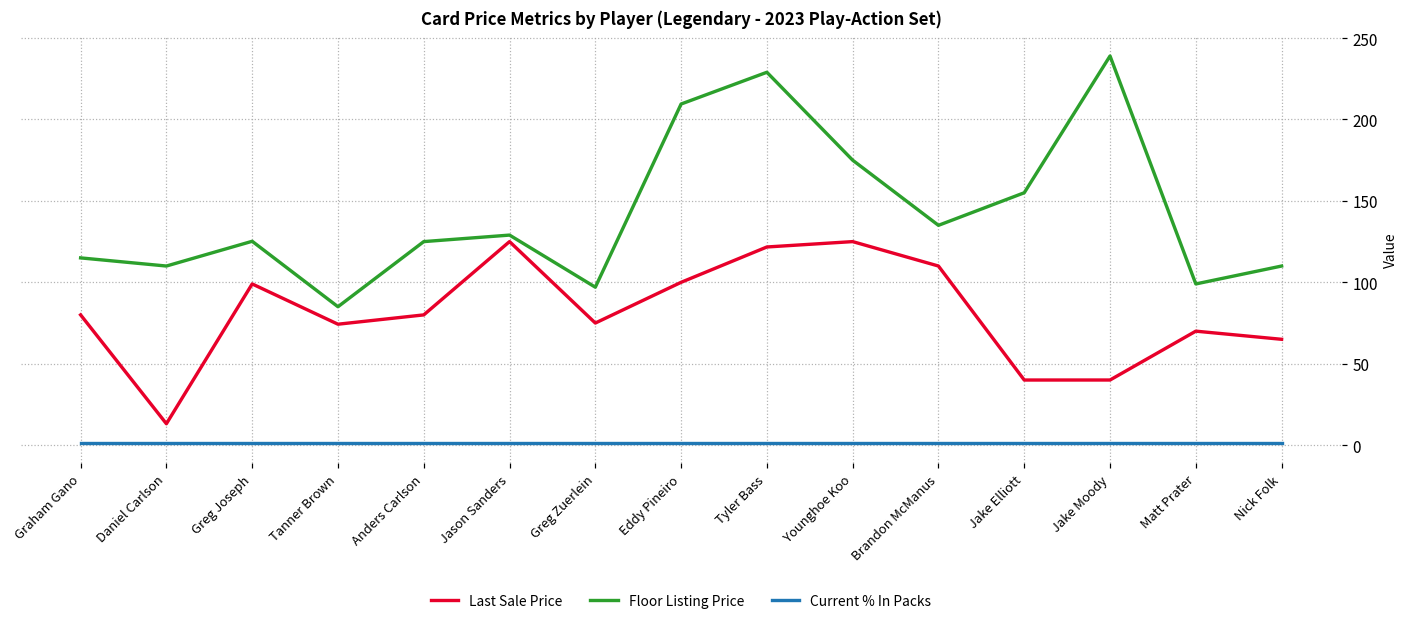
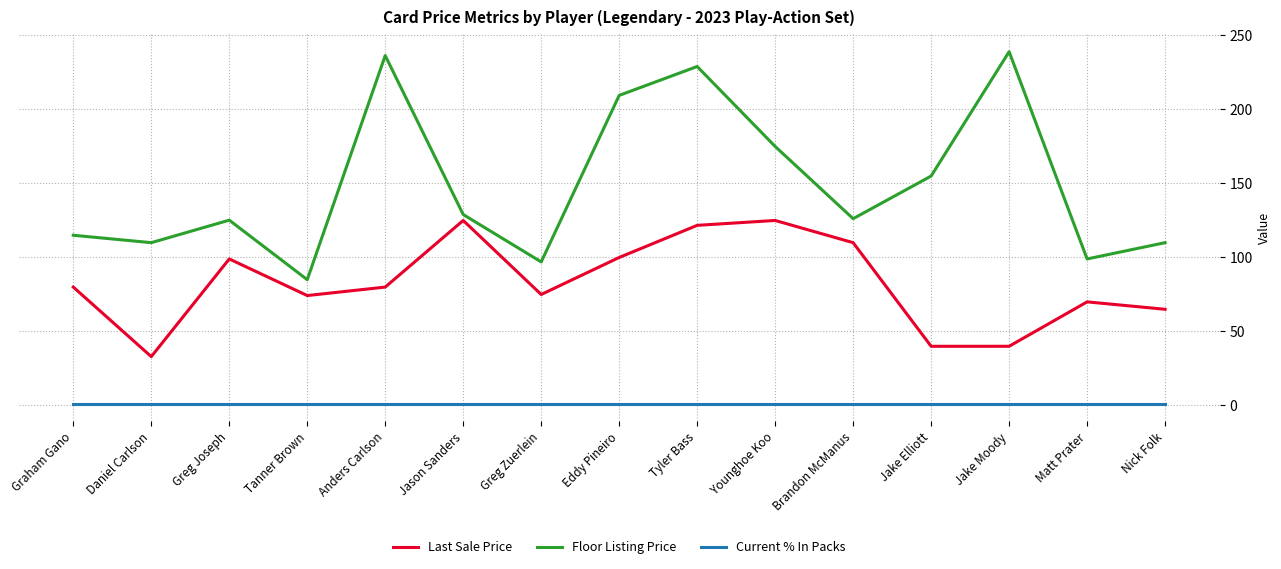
Last Sale Price, Daniel Carlson: 13 -> 33
Floor Listing Price, Anders Carlson: 125 -> 236
Floor Listing Price, Brandon McManus: 135 -> 126
